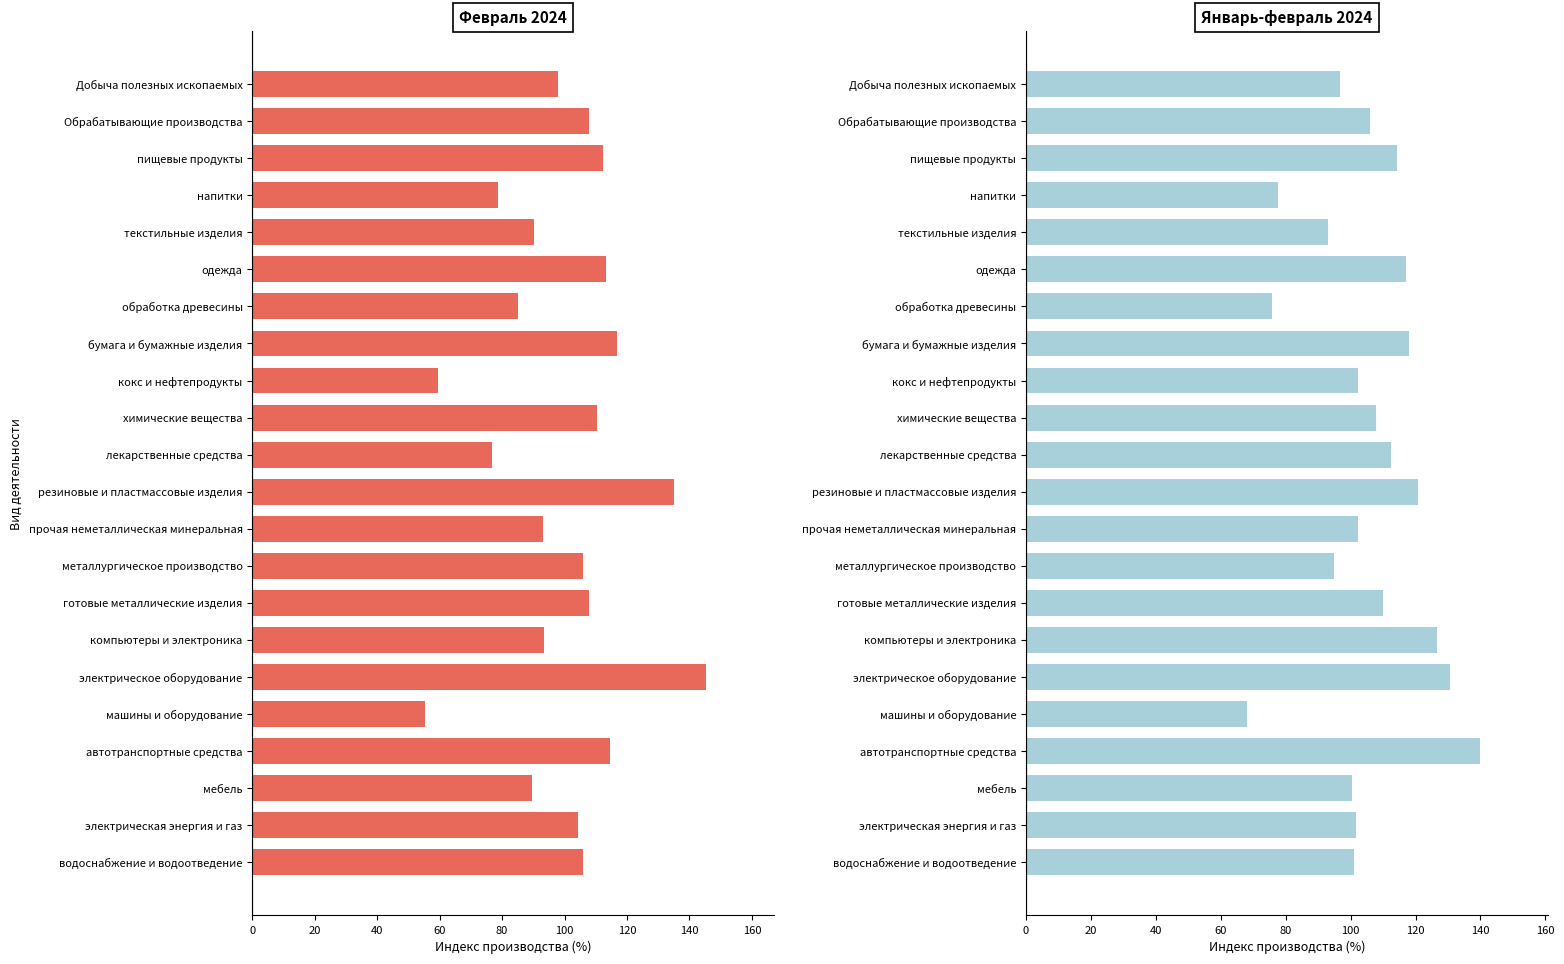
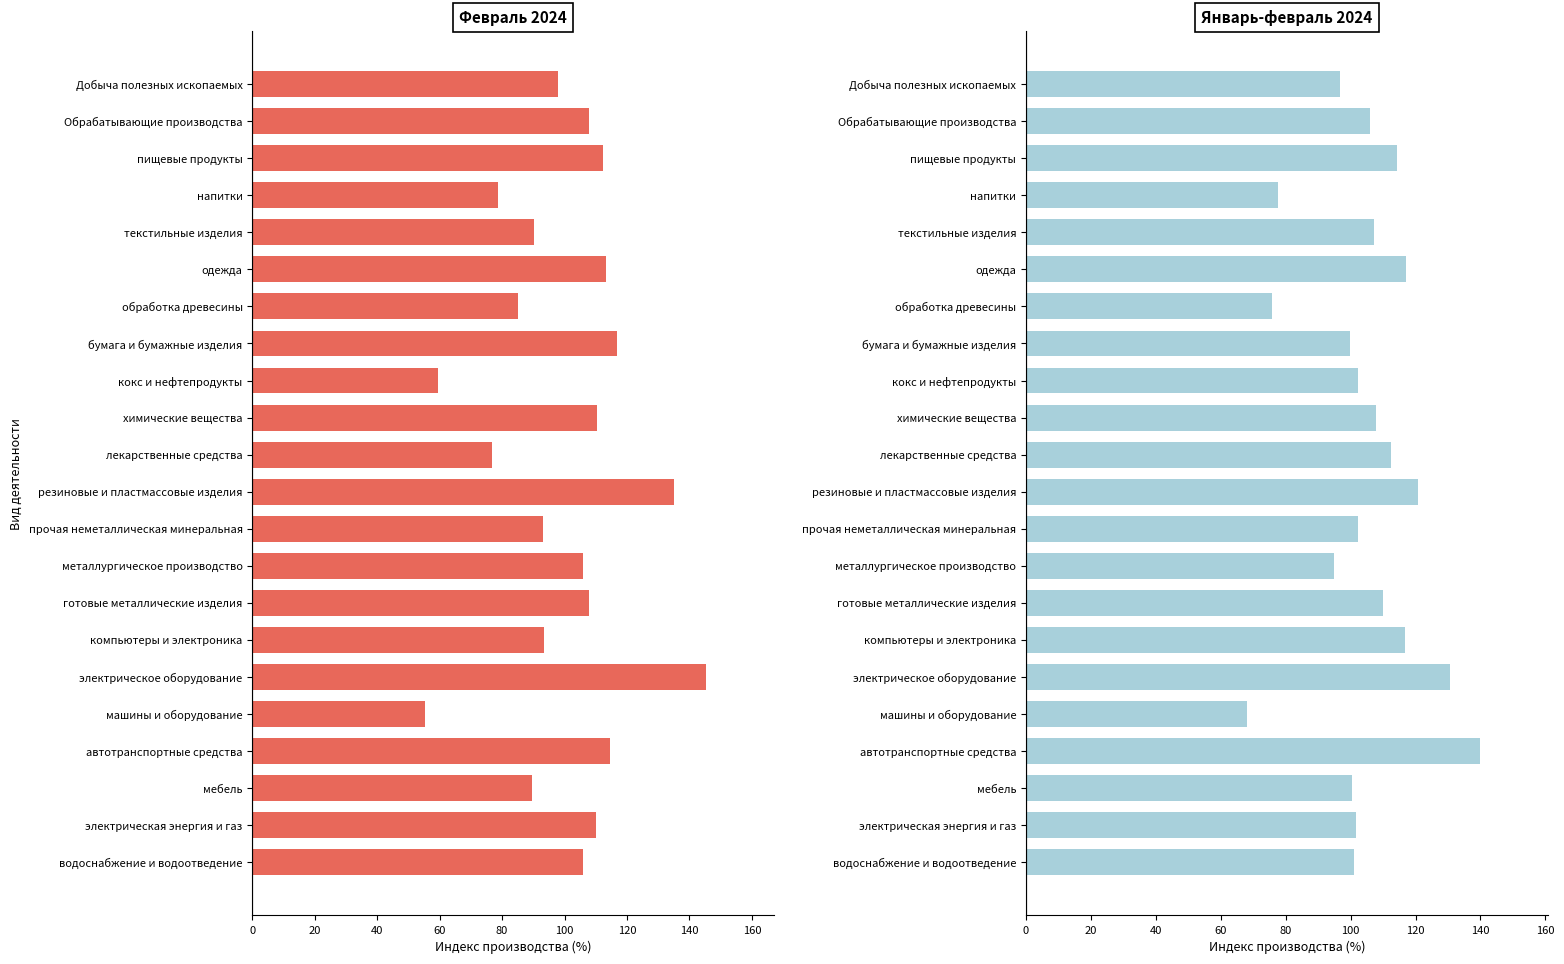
Февраль 2024, электрическая энергия и газ: 104 -> 110
Январь-февраль 2024, текстильные изделия: 93 -> 107
Январь-февраль 2024, бумага и бумажные изделия: 118 -> 100
Январь-февраль 2024, компьютеры и электроника: 127 -> 117
